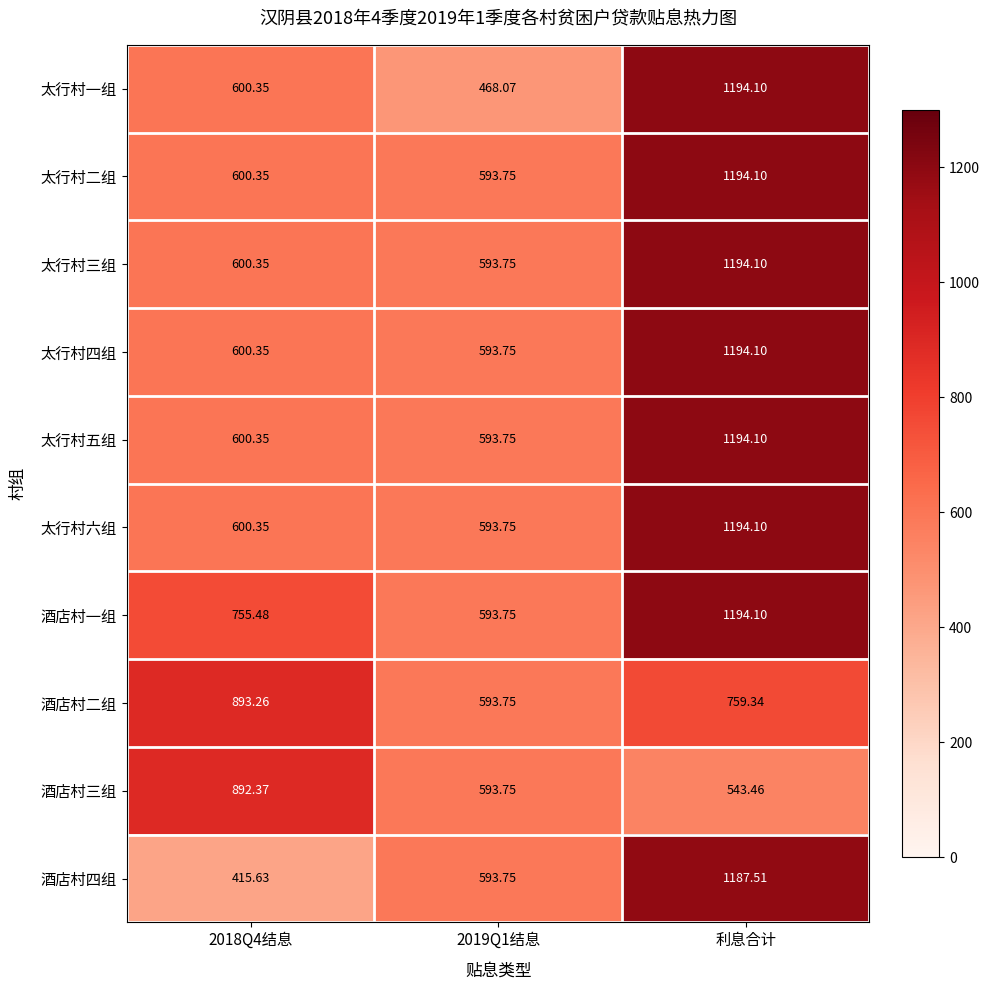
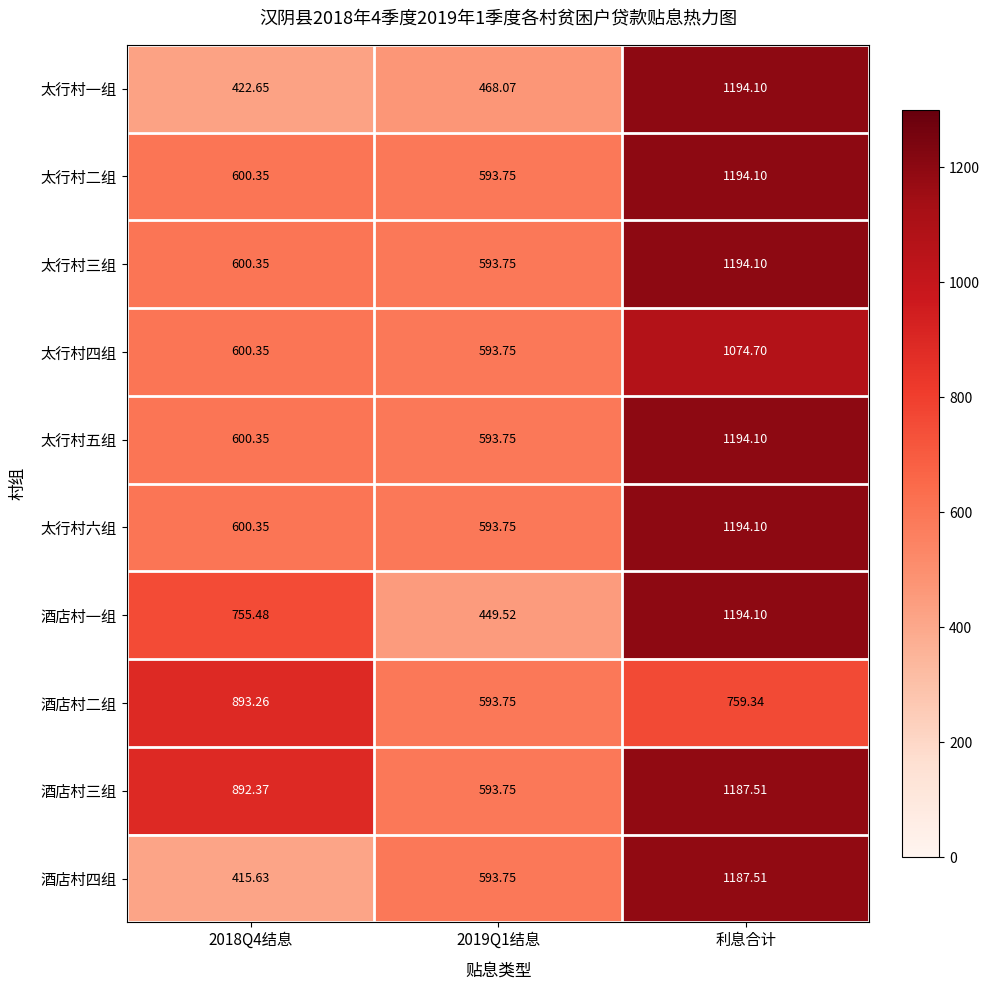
太行村一组, 2018Q4结息: 600.35 -> 422.65
太行村四组, 利息合计: 1194.10 -> 1074.70
酒店村一组, 2019Q1结息: 593.75 -> 449.52
酒店村三组, 利息合计: 543.46 -> 1187.51
